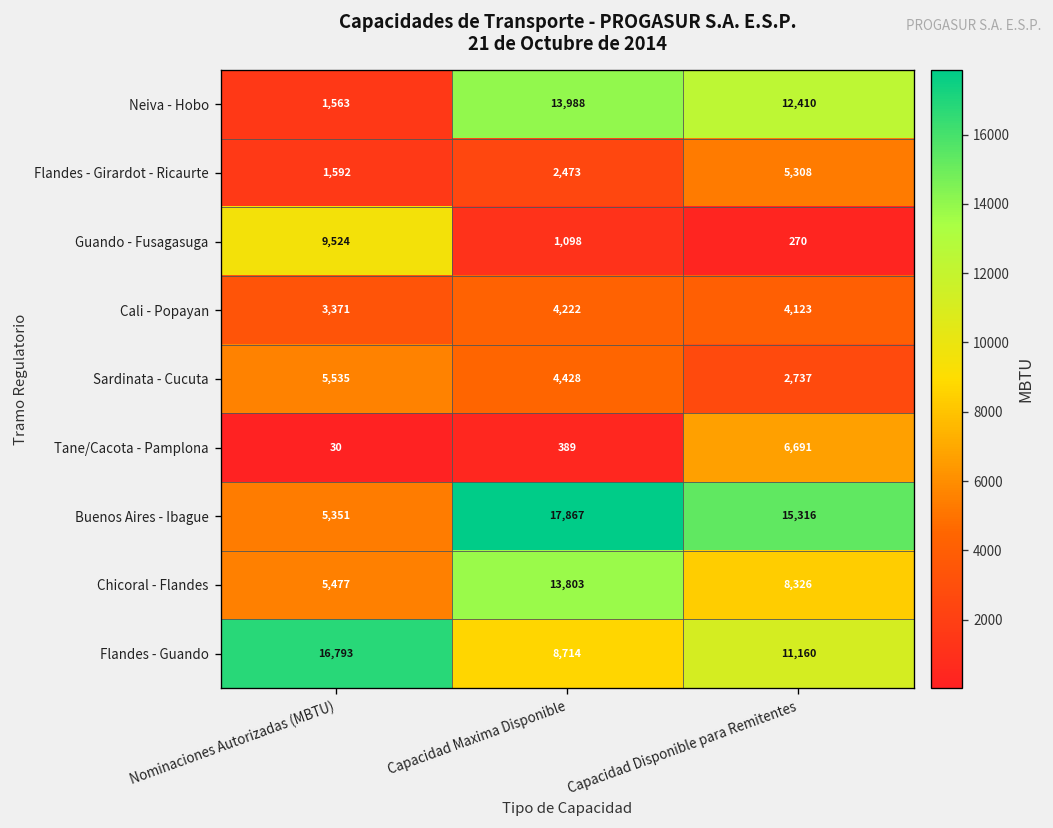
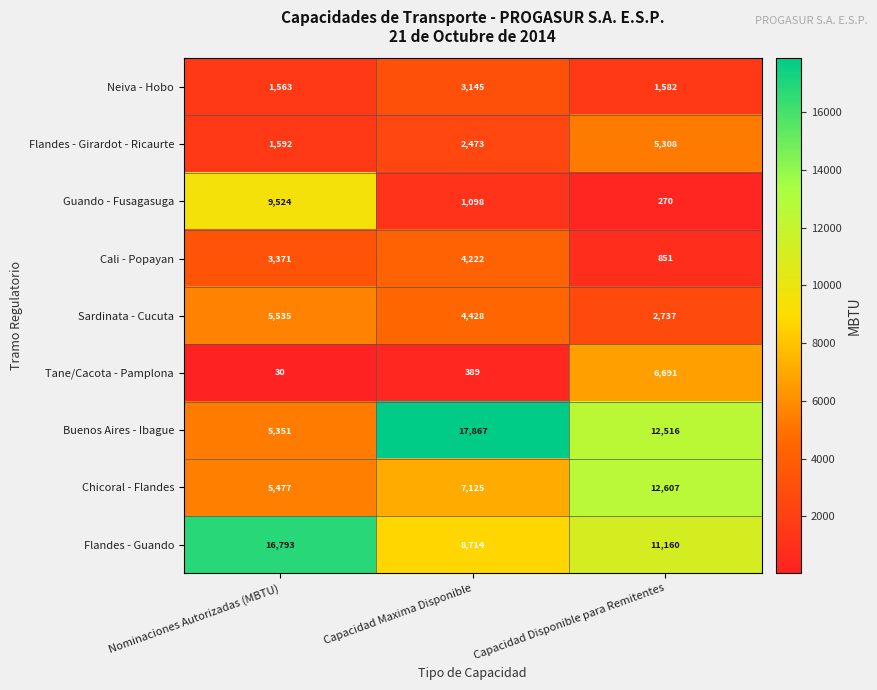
Neiva - Hobo, Capacidad Maxima Disponible: 13,988 -> 3,145
Neiva - Hobo, Capacidad Disponible para Remitentes: 12,410 -> 1,582
Cali - Popayan, Capacidad Disponible para Remitentes: 4,123 -> 851
Buenos Aires - Ibague, Capacidad Disponible para Remitentes: 15,316 -> 12,516
Chicoral - Flandes, Capacidad Maxima Disponible: 13,803 -> 7,125
Chicoral - Flandes, Capacidad Disponible para Remitentes: 8,326 -> 12,607
